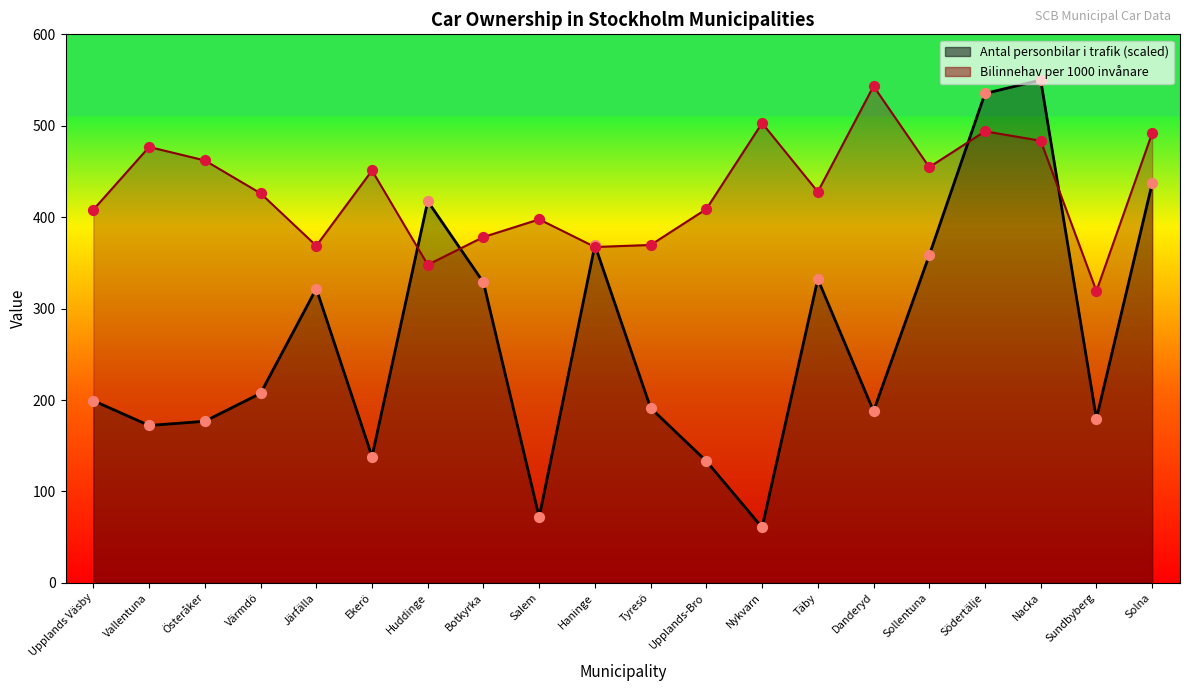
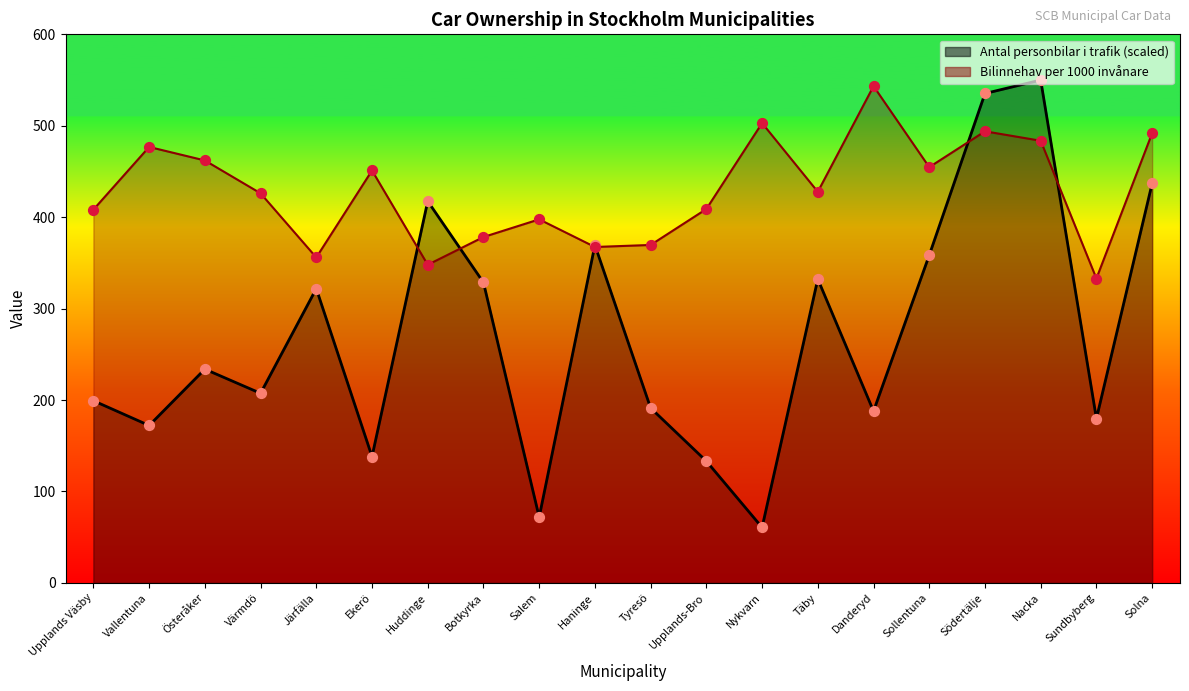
Antal personbilar i trafik (scaled), Österåker: 180 -> 230
Bilinnehav per 1000 invånare, Järfälla: 370 -> 360
Bilinnehav per 1000 invånare, Sundbyberg: 320 -> 330
